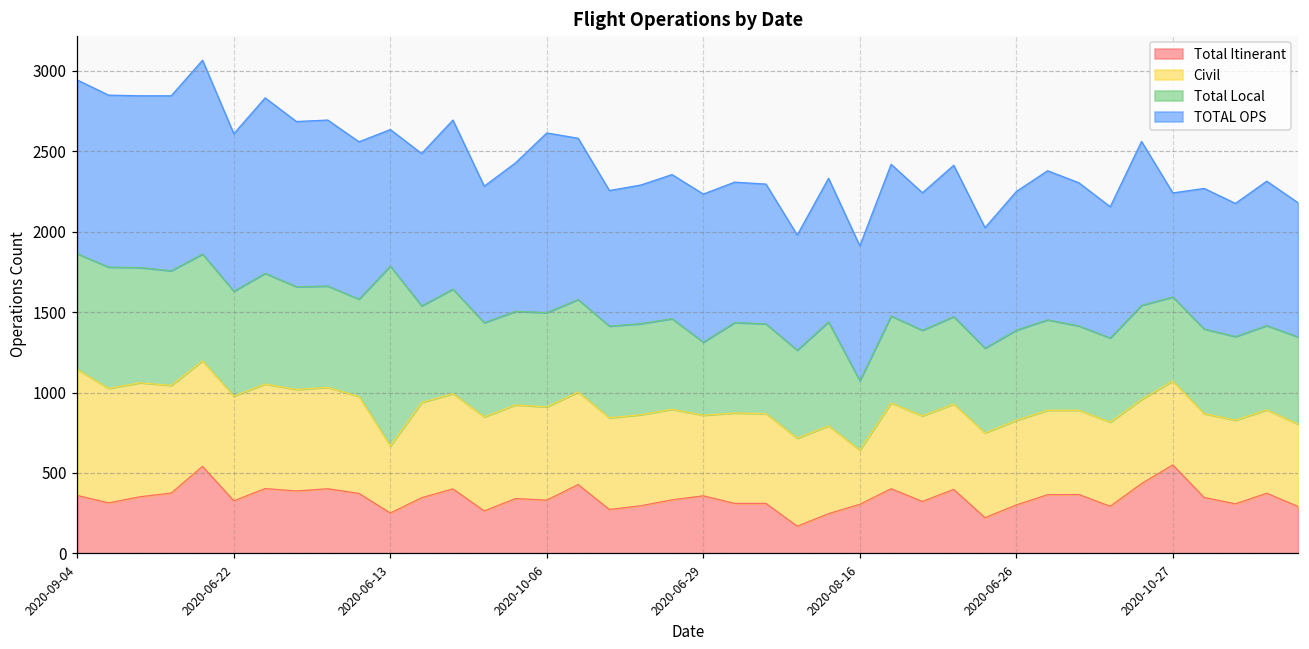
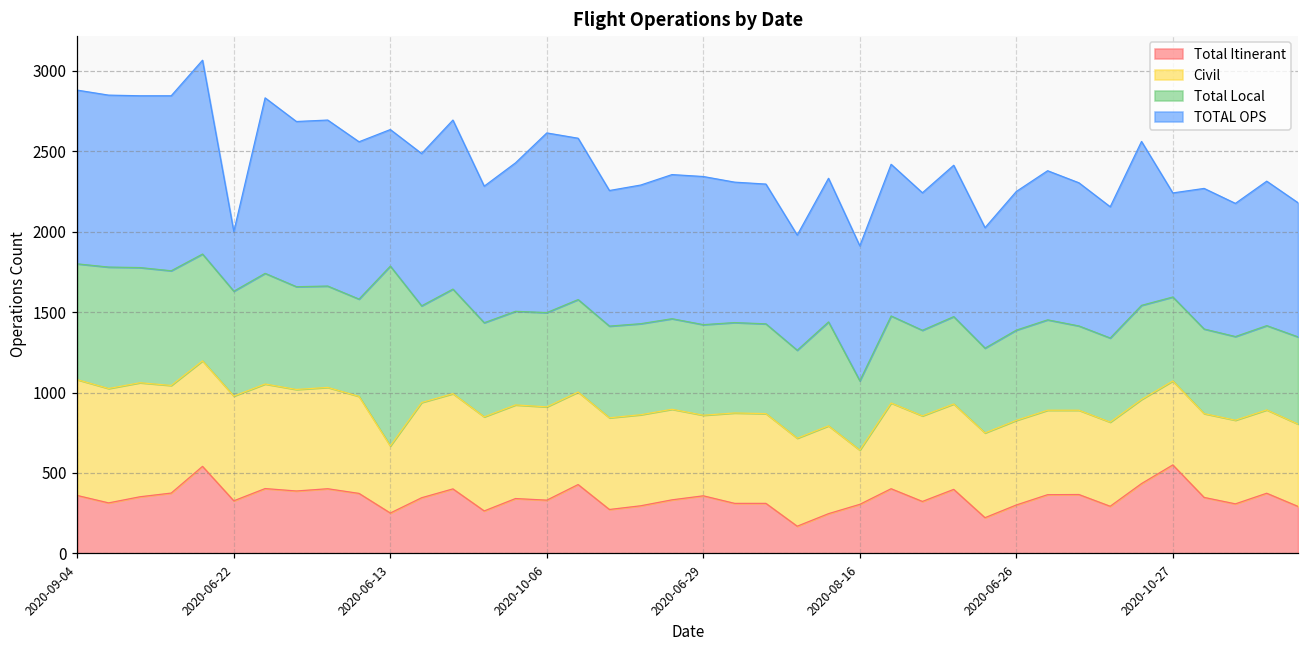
Civil, 2020-09-04: 780 -> 720
TOTAL OPS, 2020-06-22: 980 -> 370
Total Local, 2020-06-29: 450 -> 560
